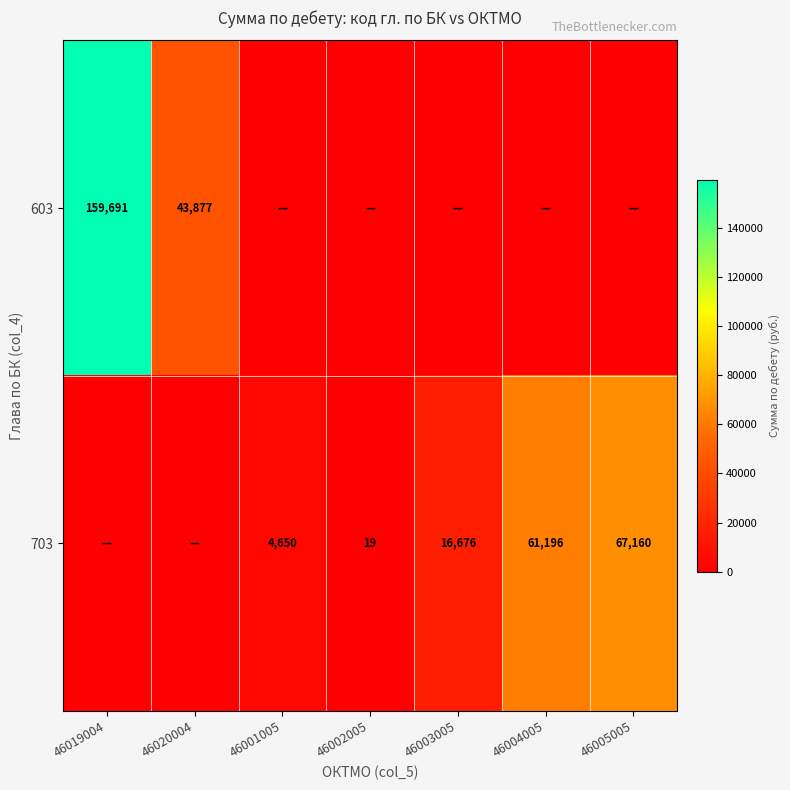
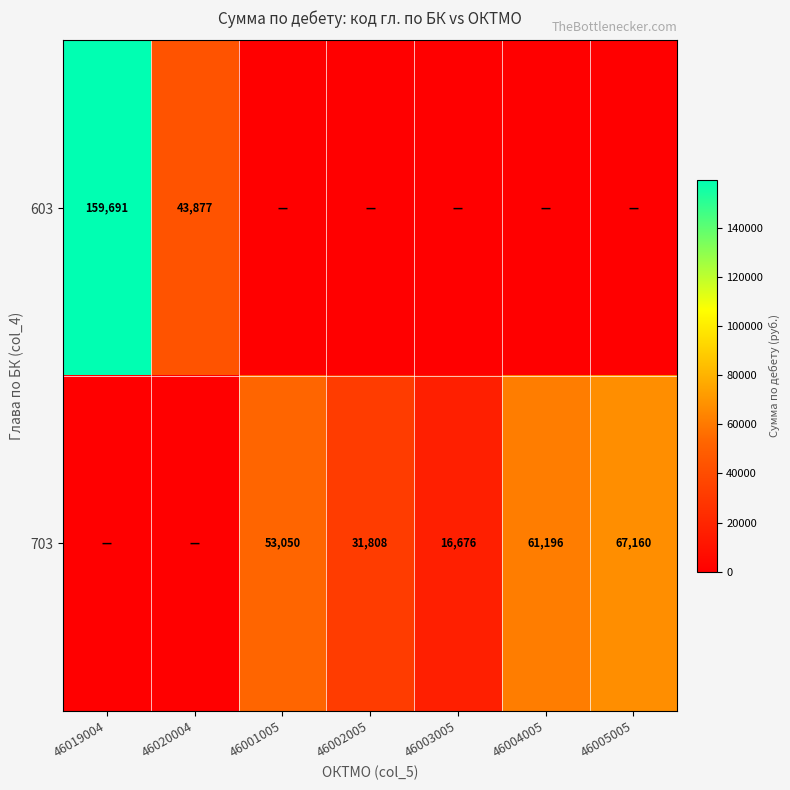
703, 46001005: 4,650 -> 53,050
703, 46002005: 19 -> 31,808
